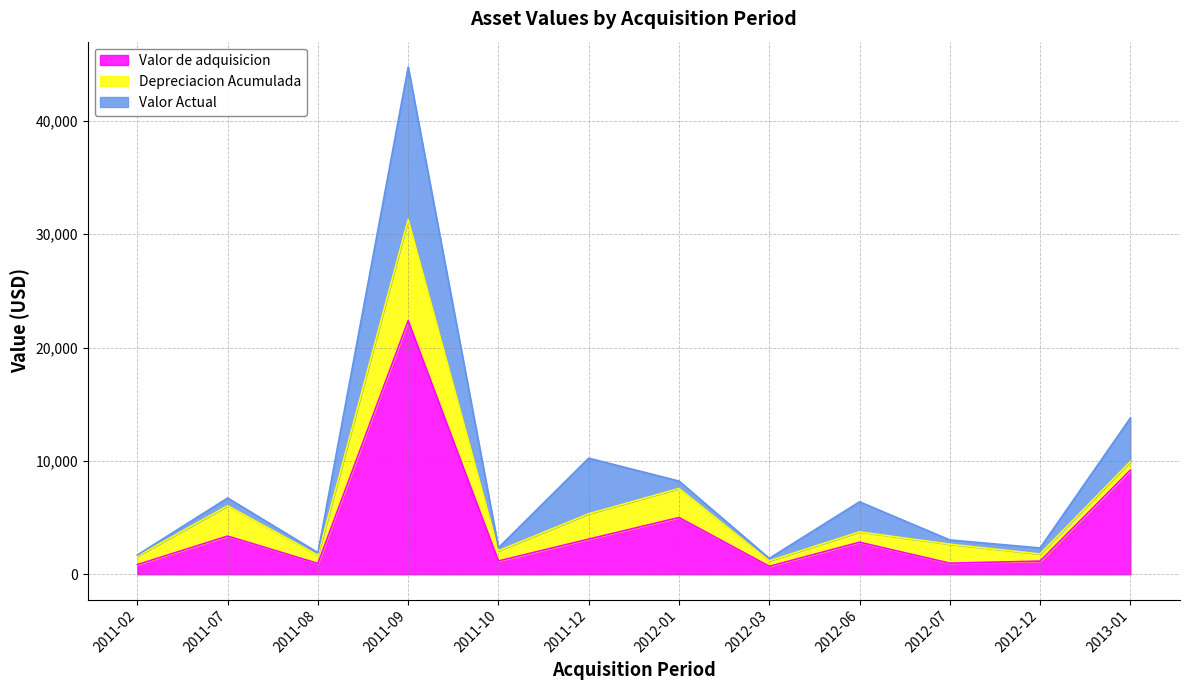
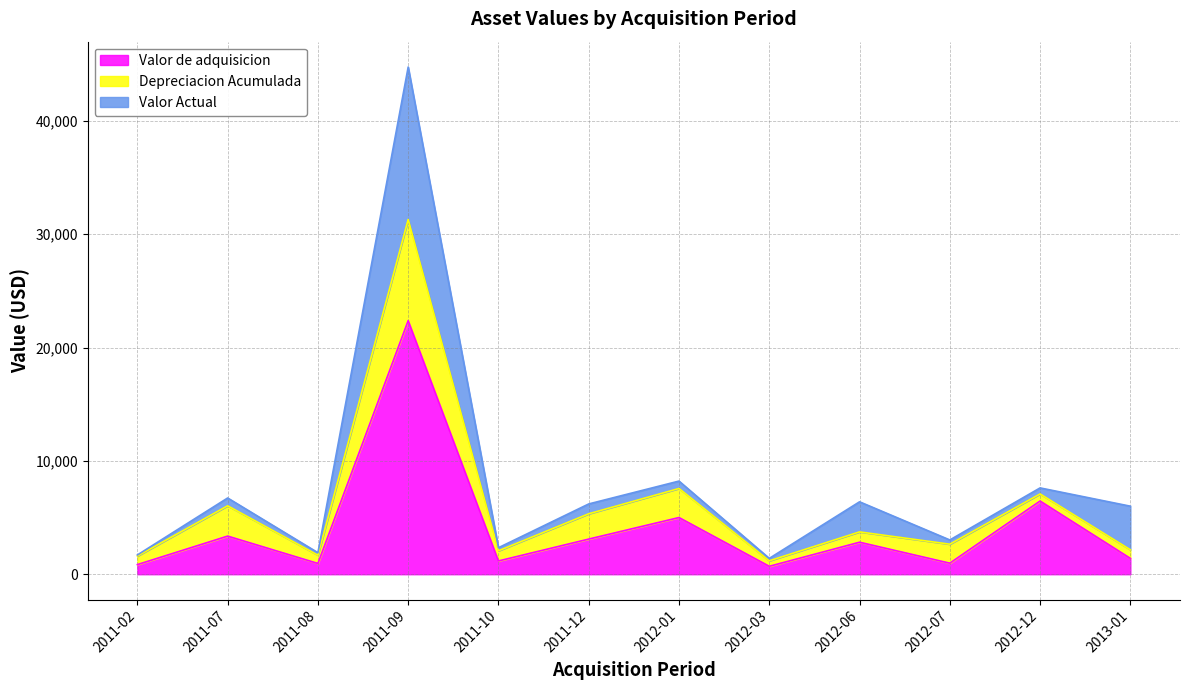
Valor Actual, 2011-12: 4,900 -> 900
Valor de adquisicion, 2012-12: 1,200 -> 6,500
Valor de adquisicion, 2013-01: 9,200 -> 1,400
